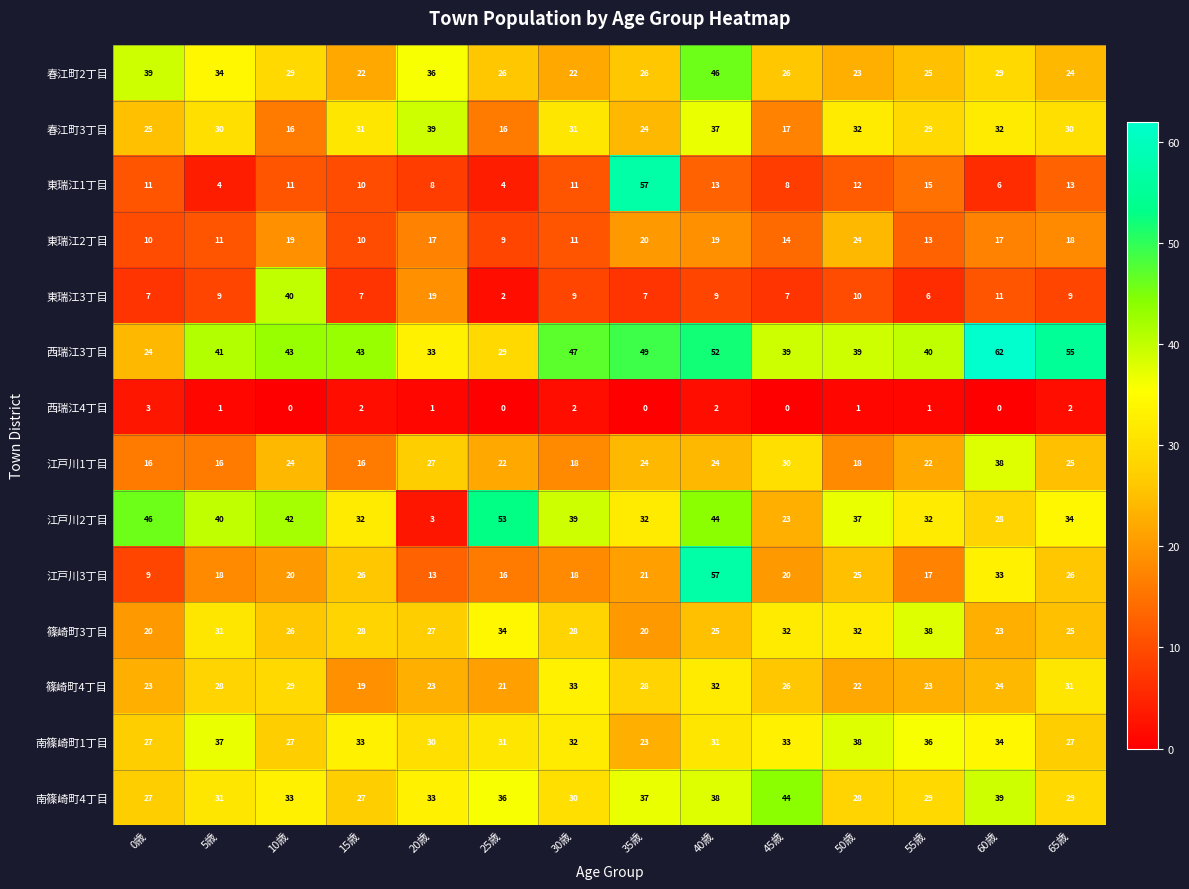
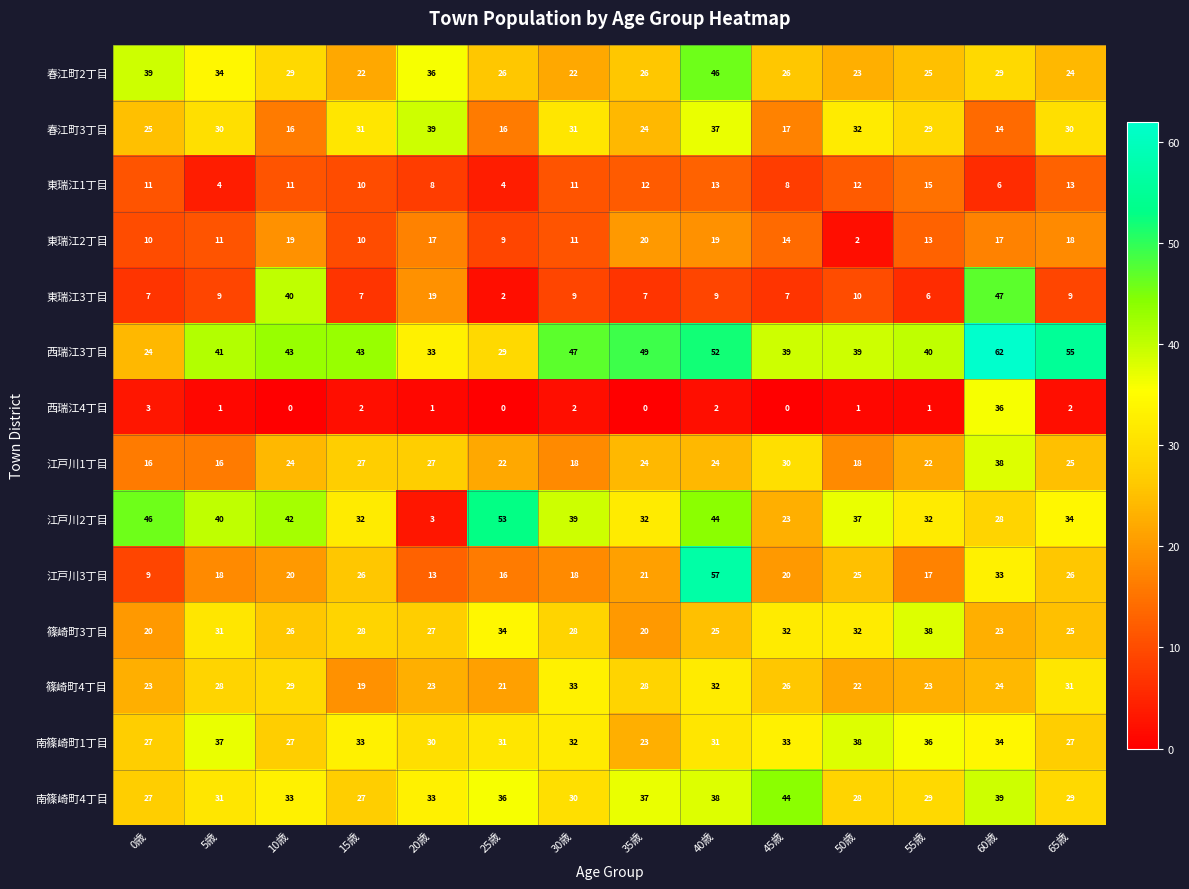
春江町3丁目, 60歳: 32 -> 14
東瑞江1丁目, 35歳: 57 -> 12
東瑞江2丁目, 50歳: 24 -> 2
東瑞江3丁目, 60歳: 11 -> 47
西瑞江4丁目, 60歳: 0 -> 36
江戸川1丁目, 15歳: 16 -> 27
